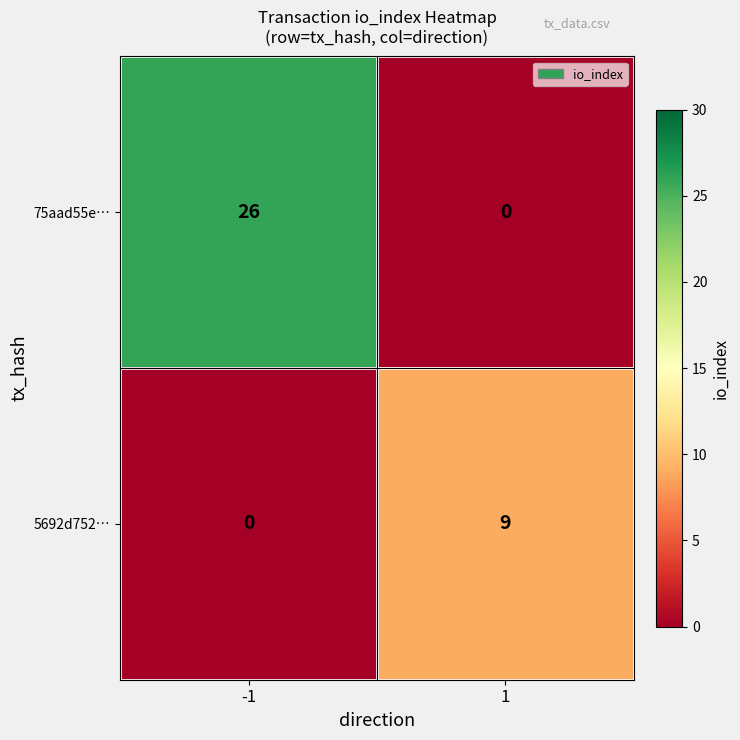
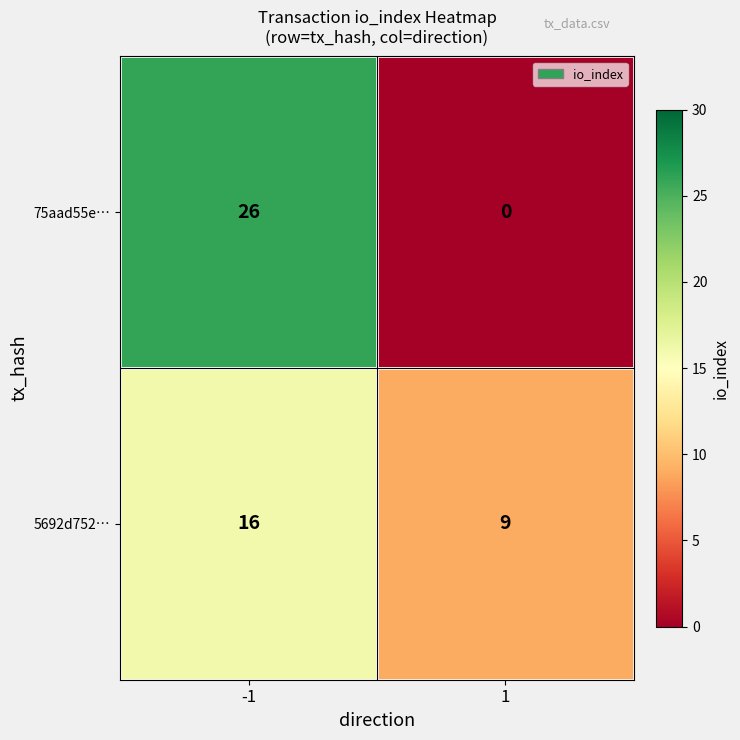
5692d752…, -1: 0 -> 16
